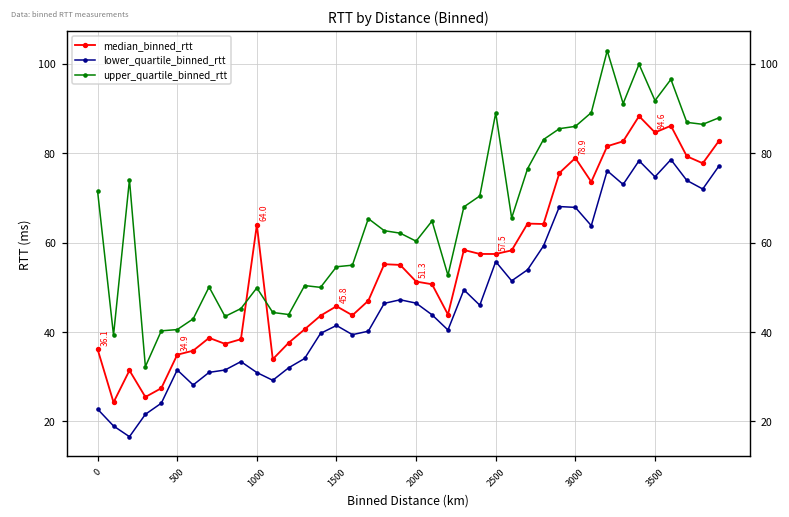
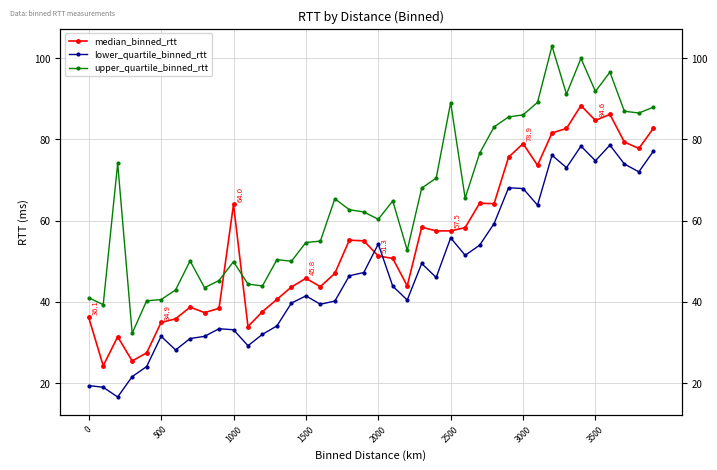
lower_quartile_binned_rtt, 0: 23 -> 19
upper_quartile_binned_rtt, 0: 71 -> 41
lower_quartile_binned_rtt, 1000: 31 -> 33
lower_quartile_binned_rtt, 2000: 46 -> 54
